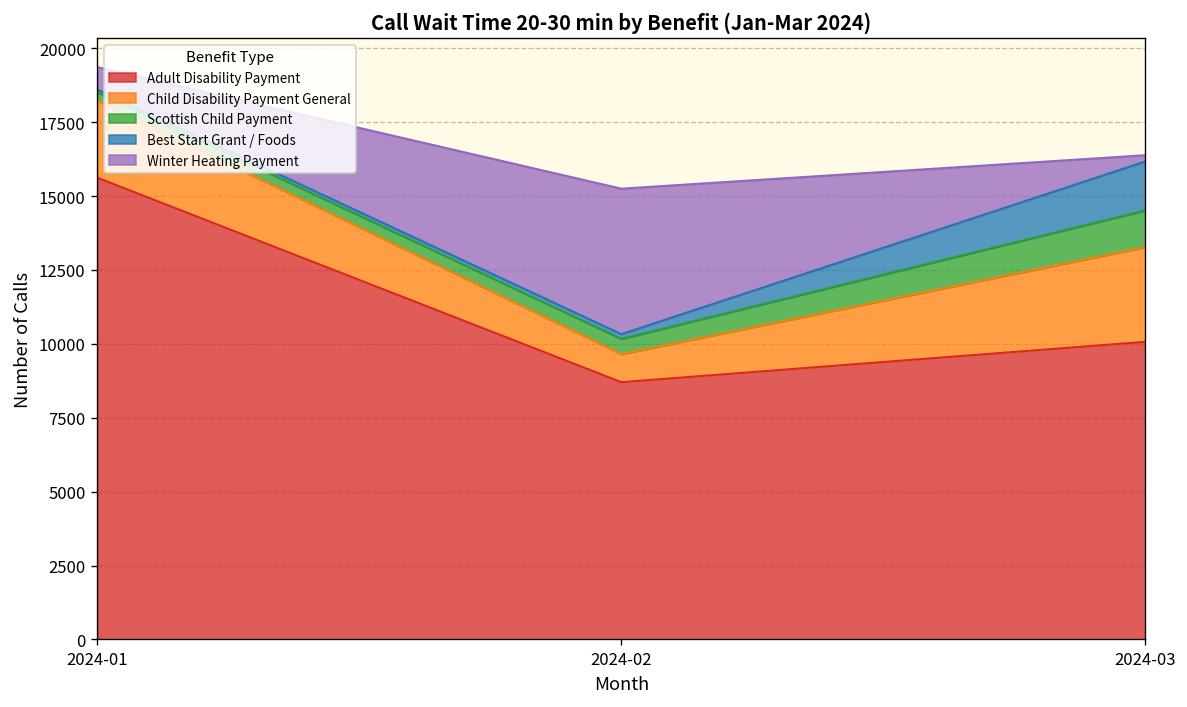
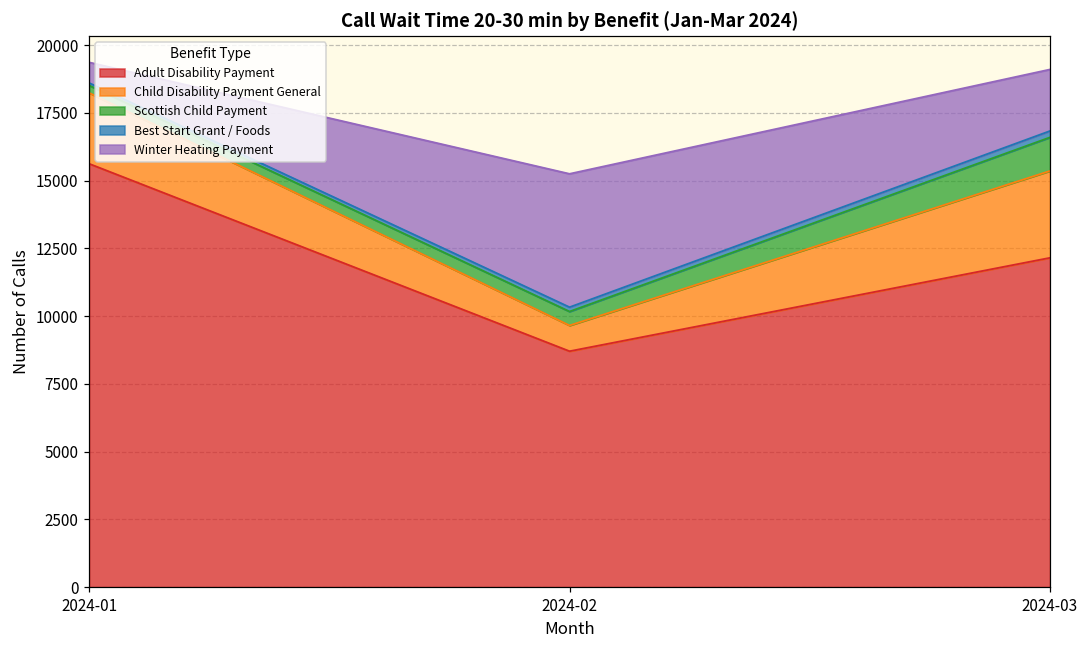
Adult Disability Payment, 2024-03: 10100 -> 12200
Best Start Grant / Foods, 2024-03: 1700 -> 200
Winter Heating Payment, 2024-03: 200 -> 2300
